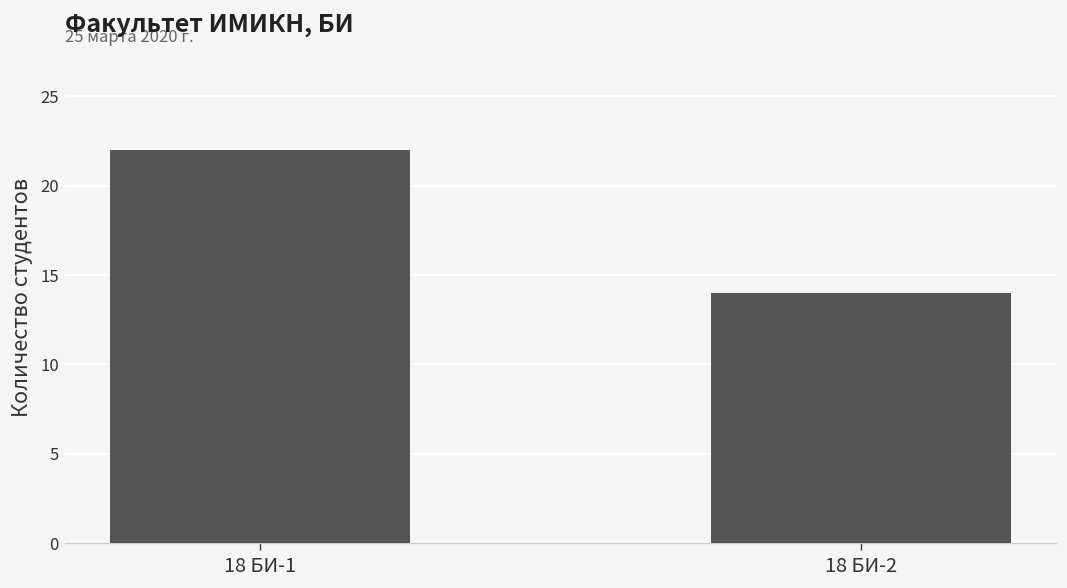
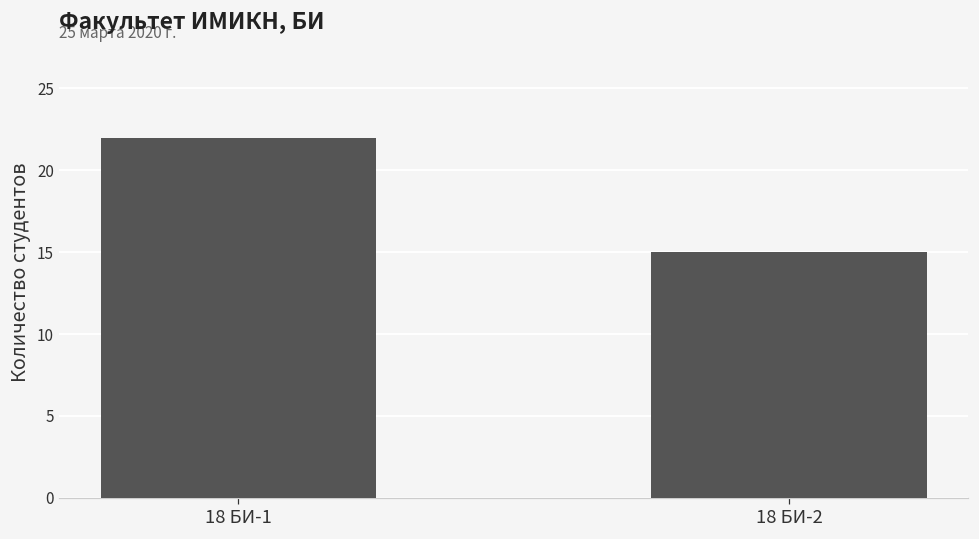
18 БИ-2: 14 -> 15
